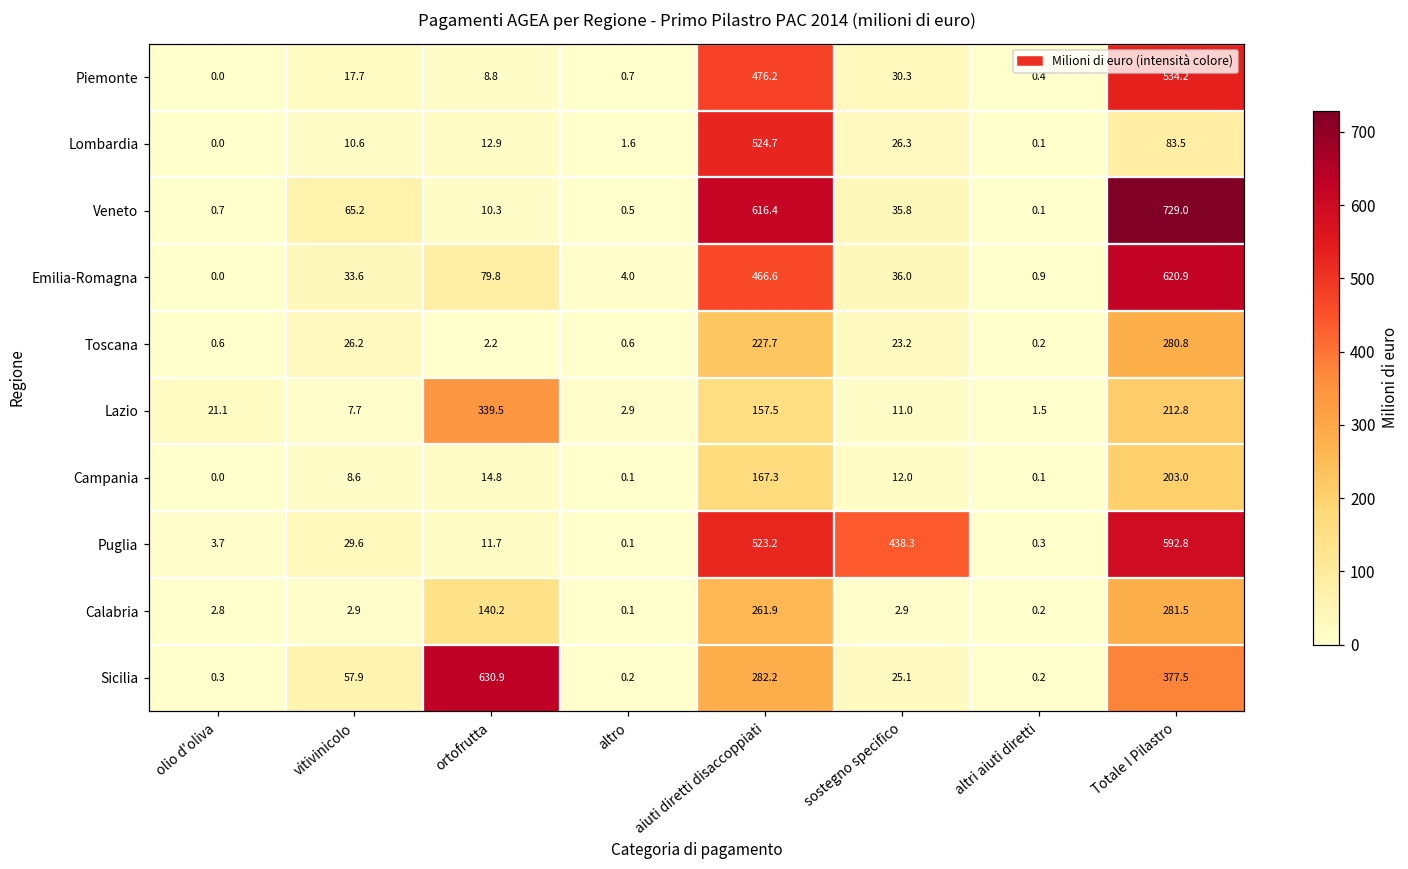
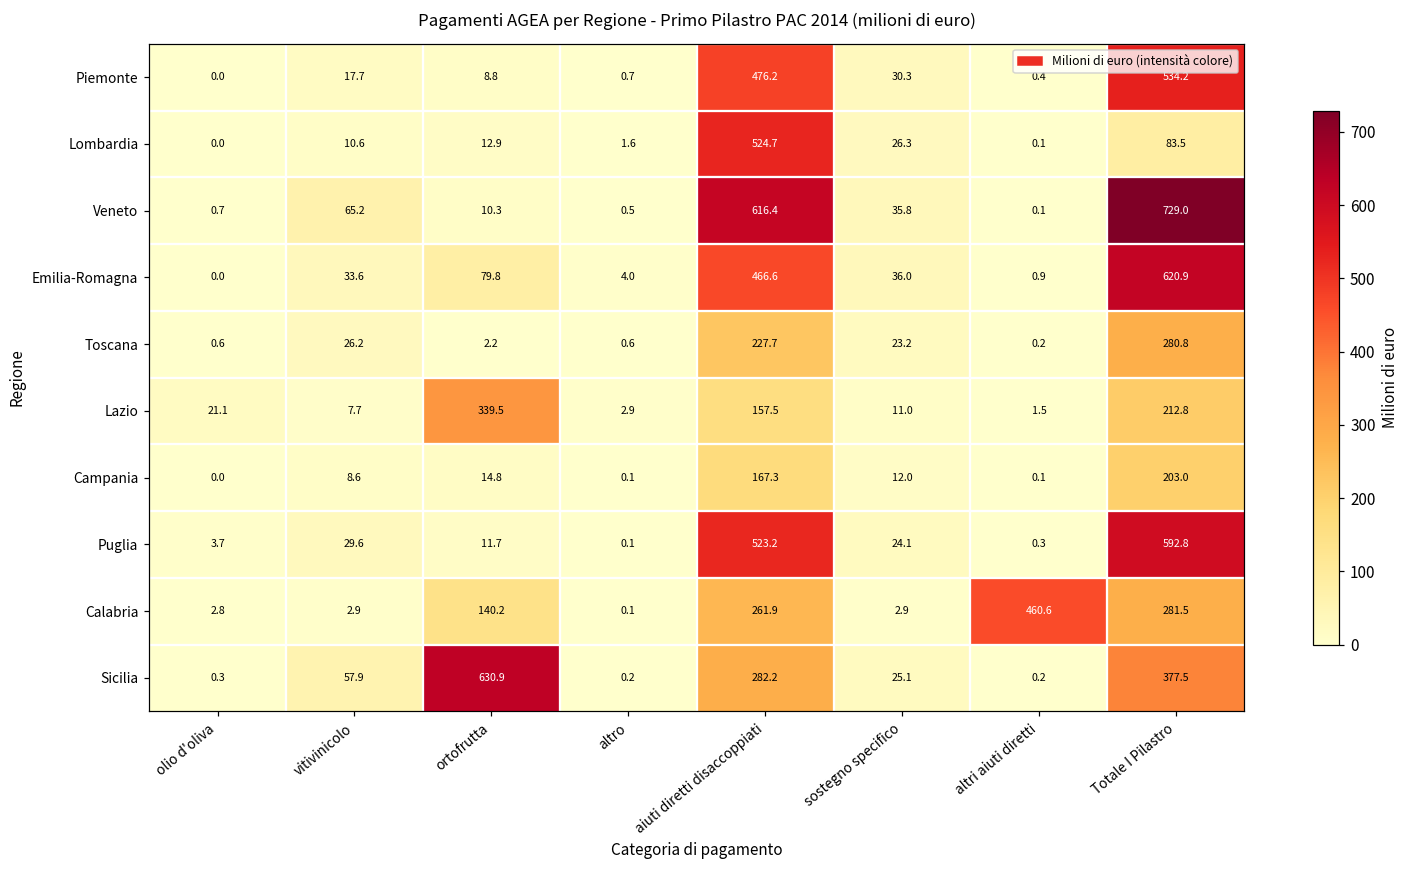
Puglia, sostegno specifico: 438.3 -> 24.1
Calabria, altri aiuti diretti: 0.2 -> 460.6
